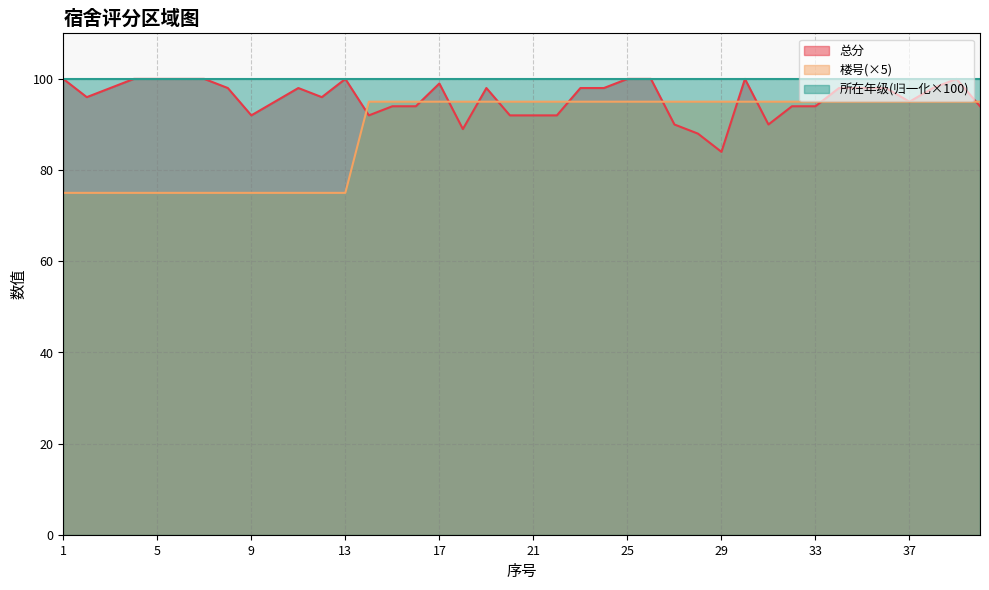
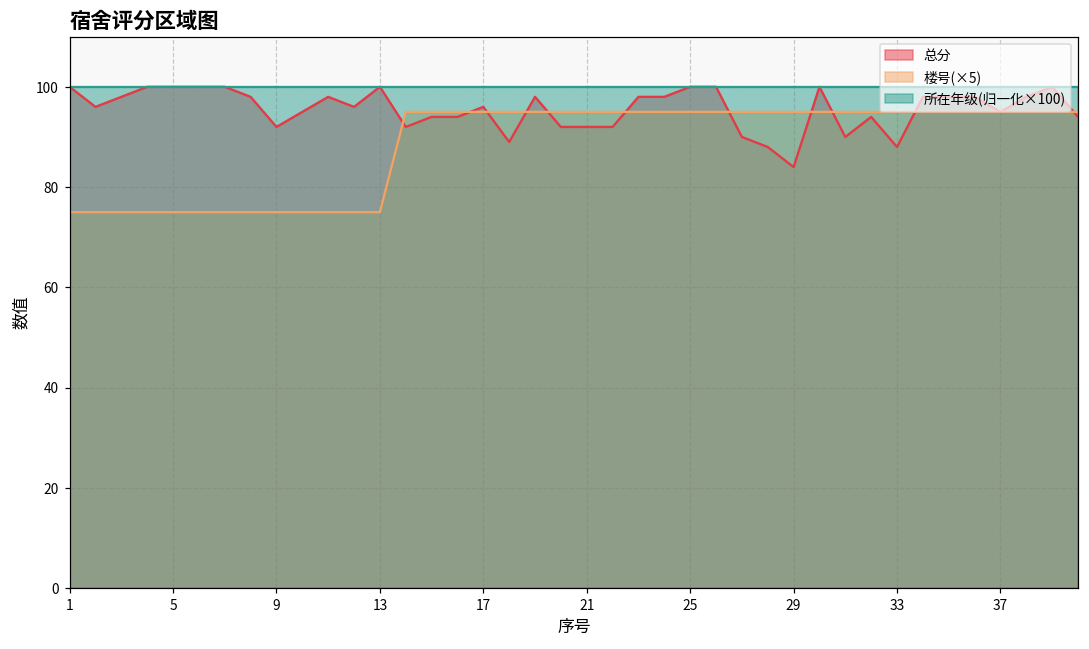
总分, 17: 99 -> 96
总分, 33: 94 -> 88
